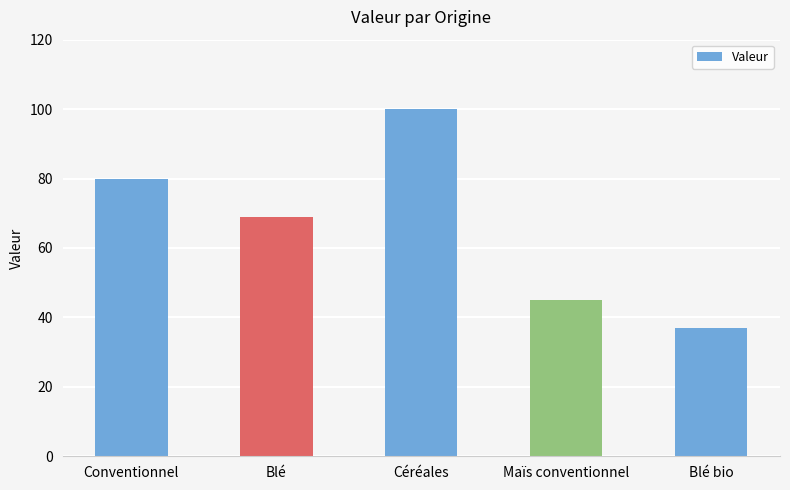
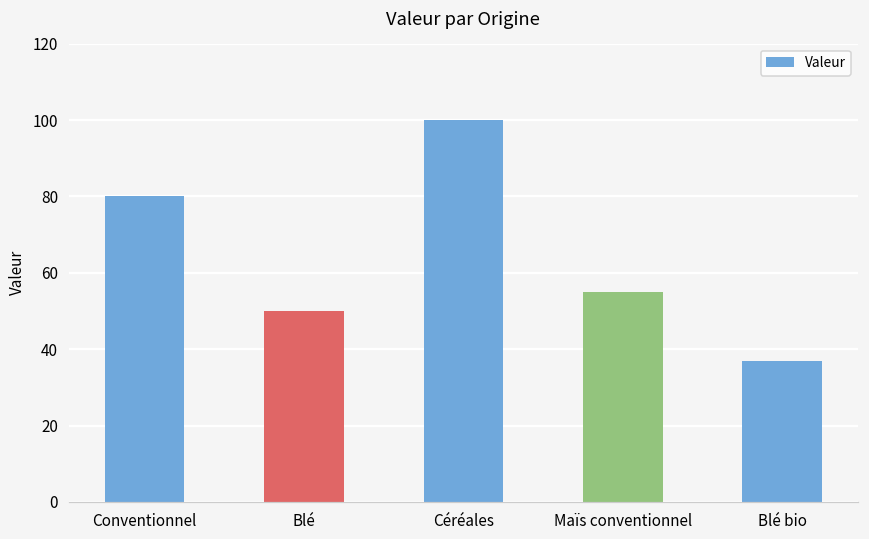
Blé: 69 -> 50
Maïs conventionnel: 45 -> 55
